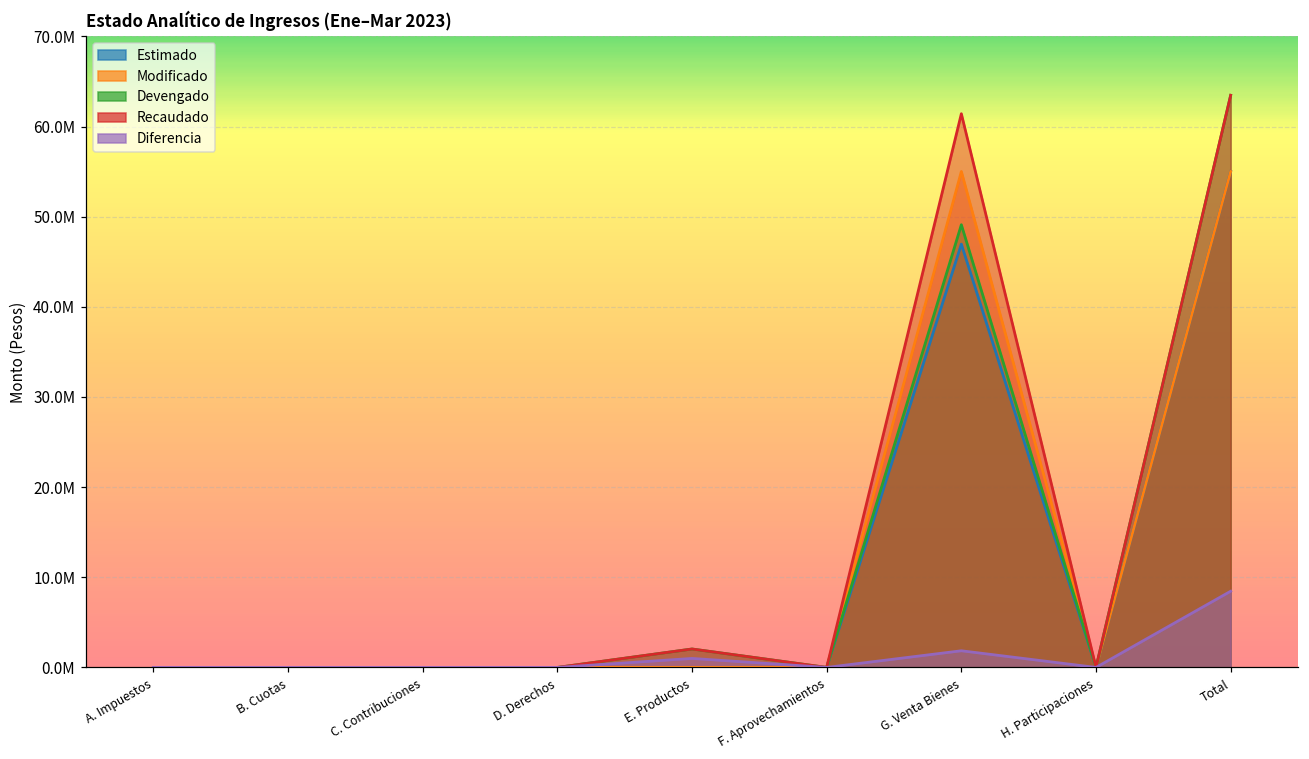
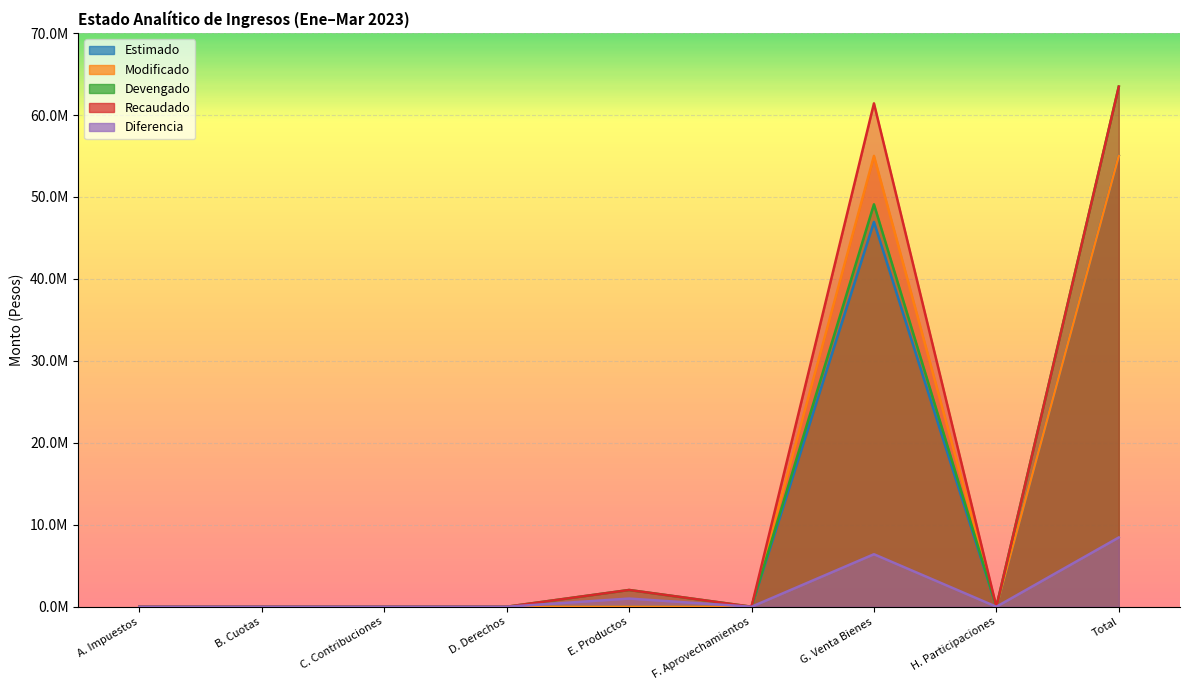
Diferencia, G. Venta Bienes: 2000000 -> 6000000
